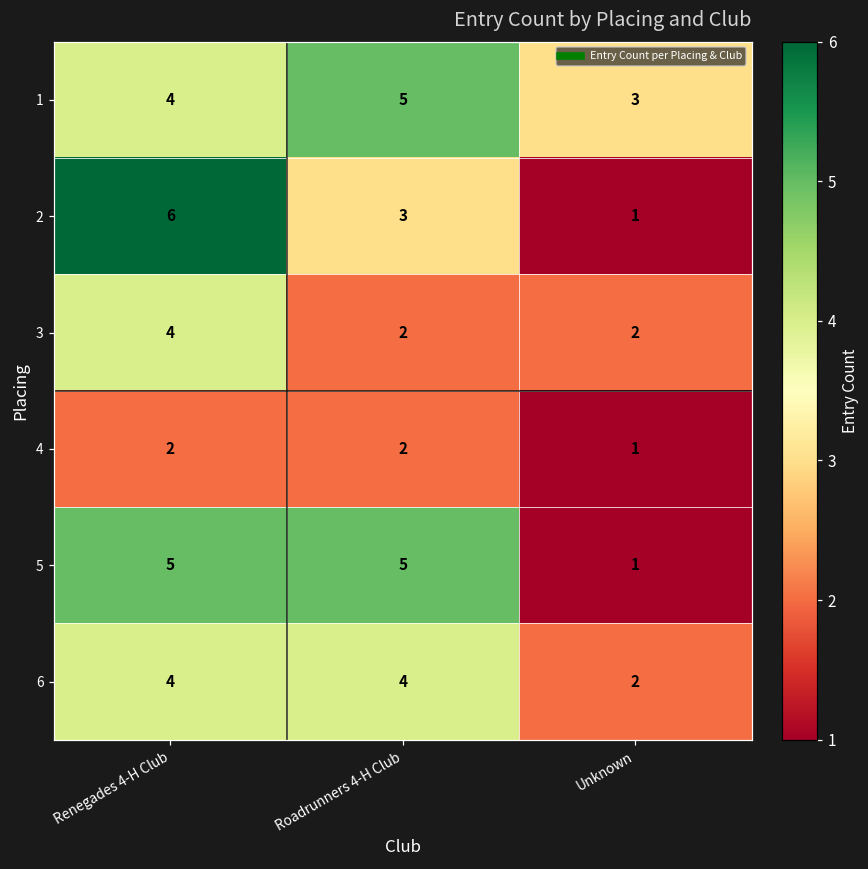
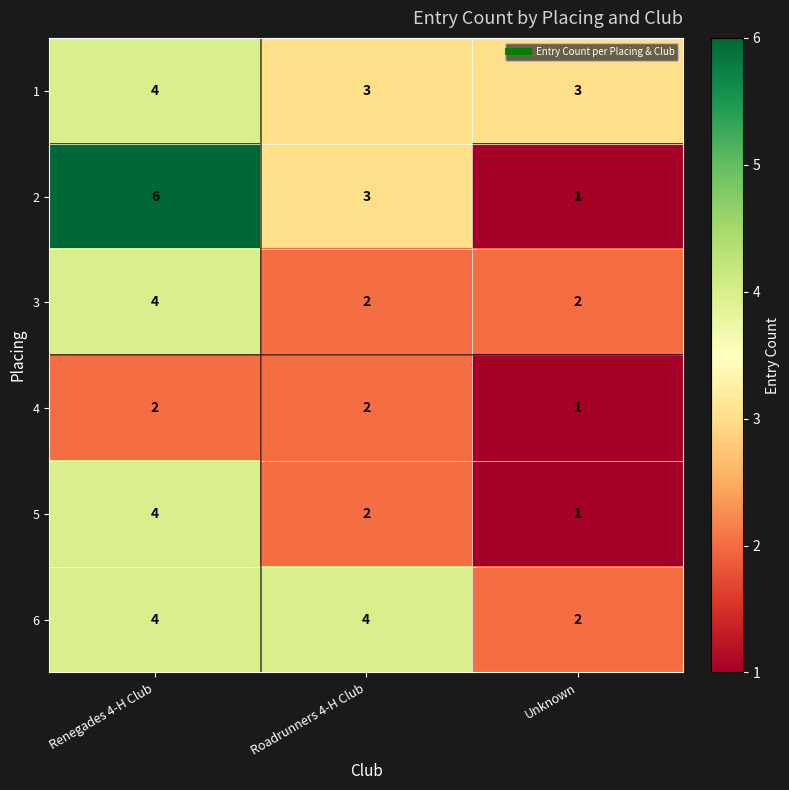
1, Roadrunners 4-H Club: 5 -> 3
5, Renegades 4-H Club: 5 -> 4
5, Roadrunners 4-H Club: 5 -> 2
